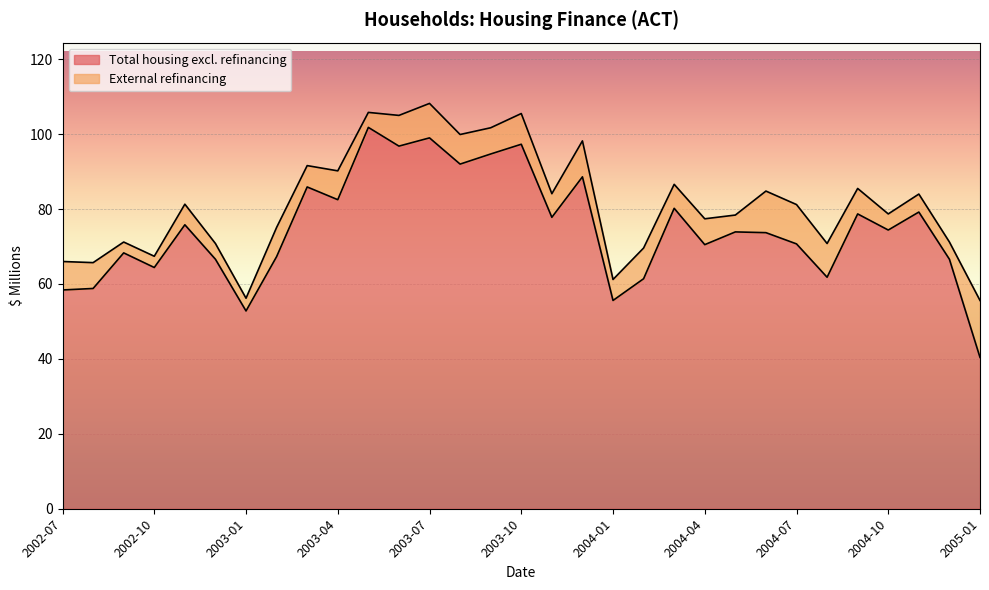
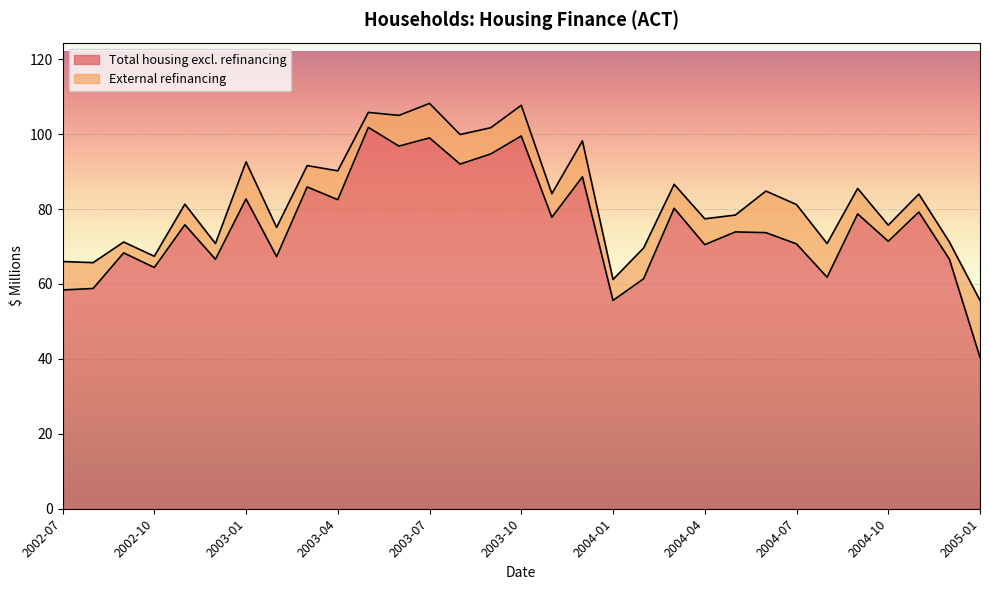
Total housing excl. refinancing, 2003-01: 53 -> 83
External refinancing, 2003-01: 3 -> 10
Total housing excl. refinancing, 2003-10: 97 -> 100
Total housing excl. refinancing, 2004-10: 74 -> 71
